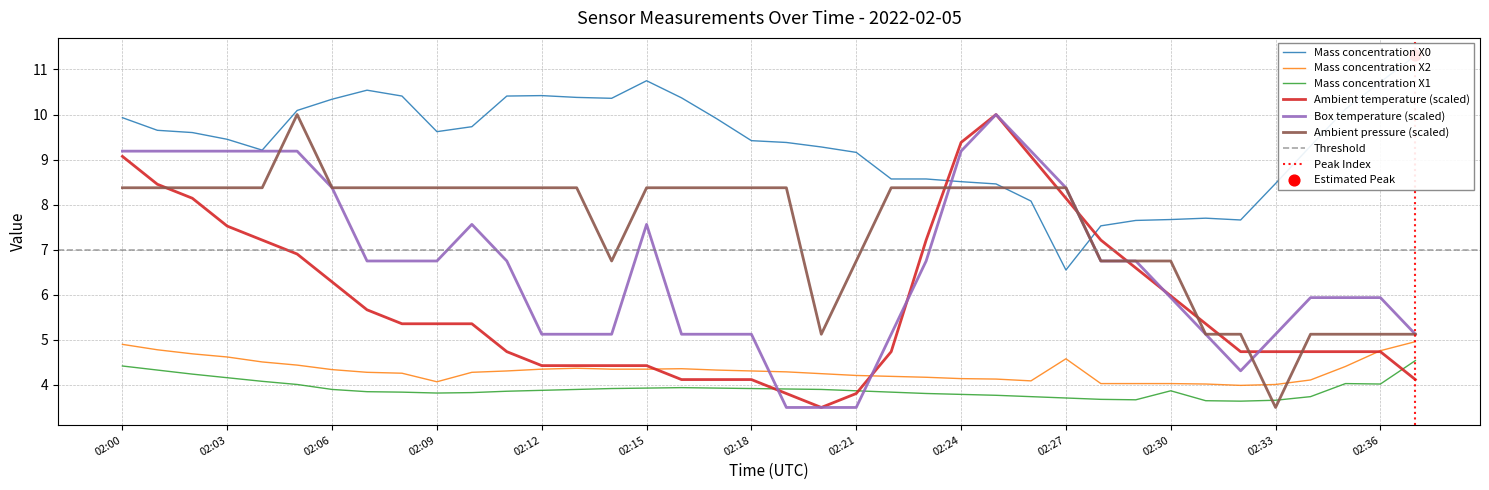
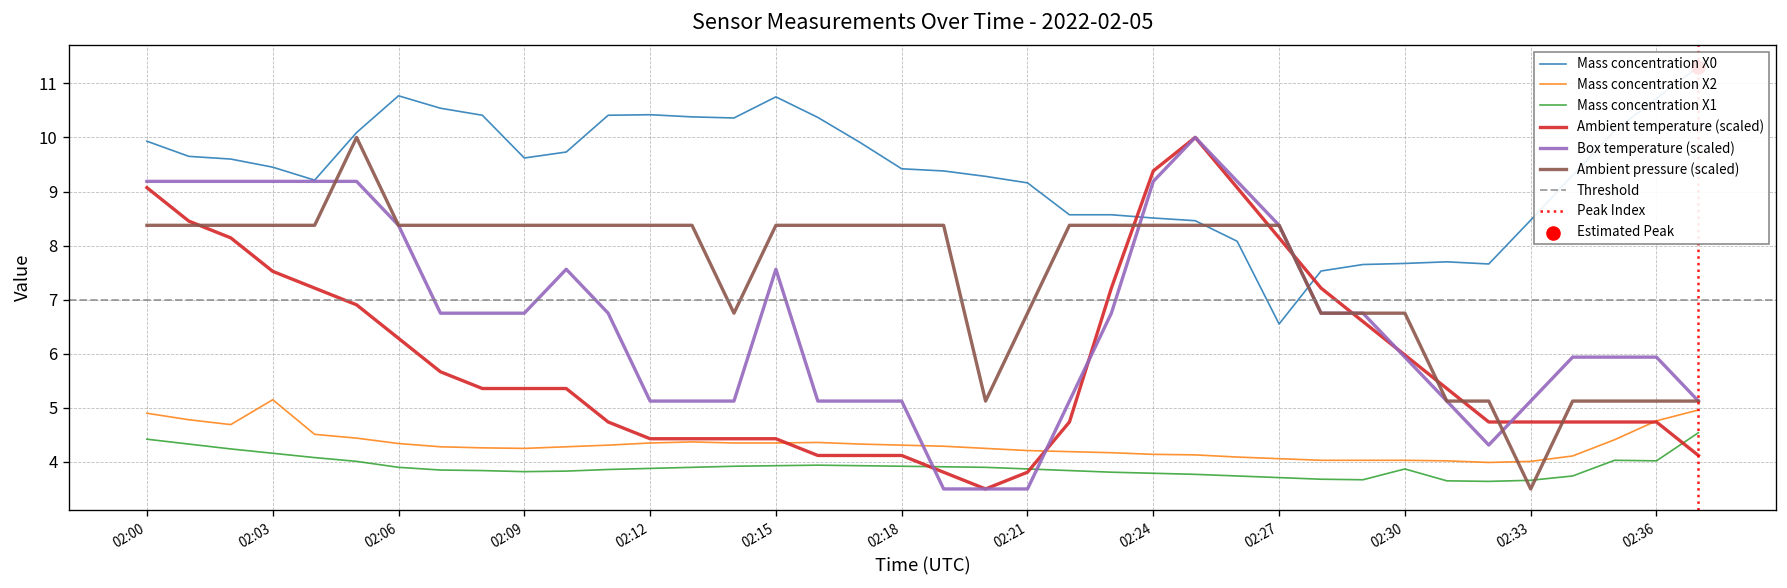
Mass concentration X2, 02:03: 4.6 -> 5.2
Mass concentration X0, 02:06: 10.3 -> 10.8
Mass concentration X2, 02:09: 4.1 -> 4.3
Mass concentration X2, 02:27: 4.6 -> 4.1
